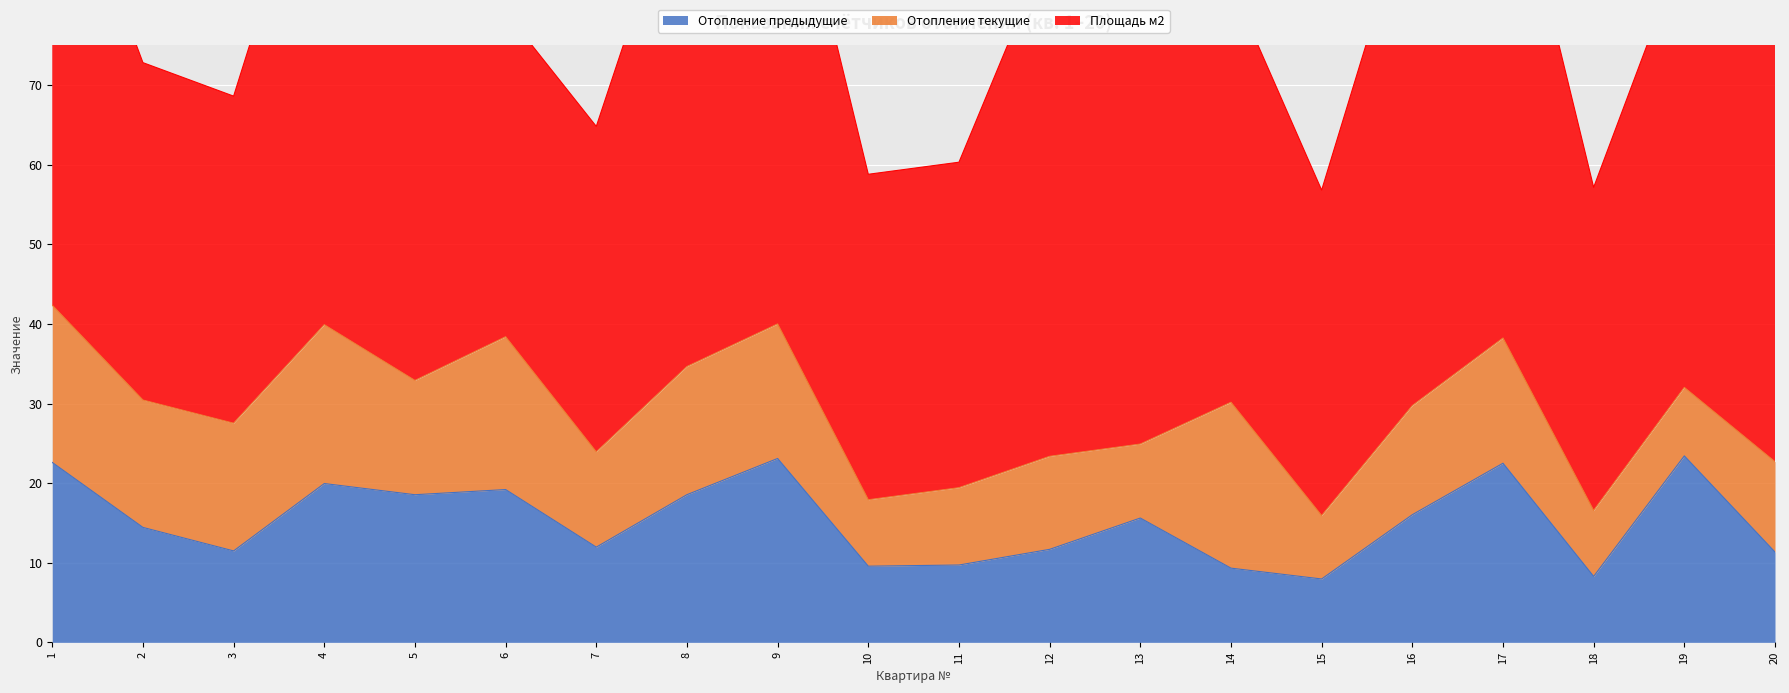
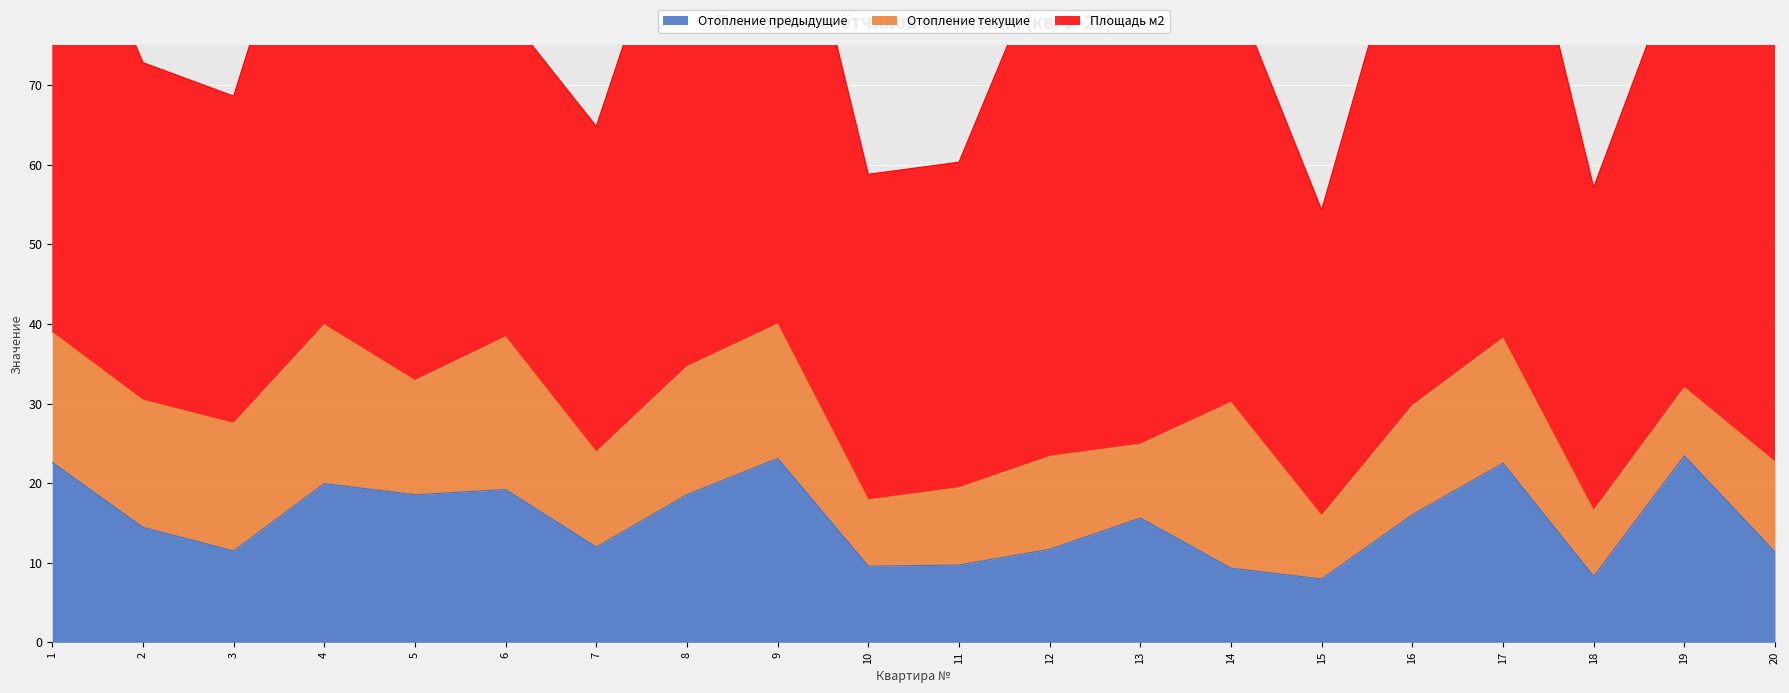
Отопление текущие, 1: 20 -> 16
Площадь м2, 15: 41 -> 38
